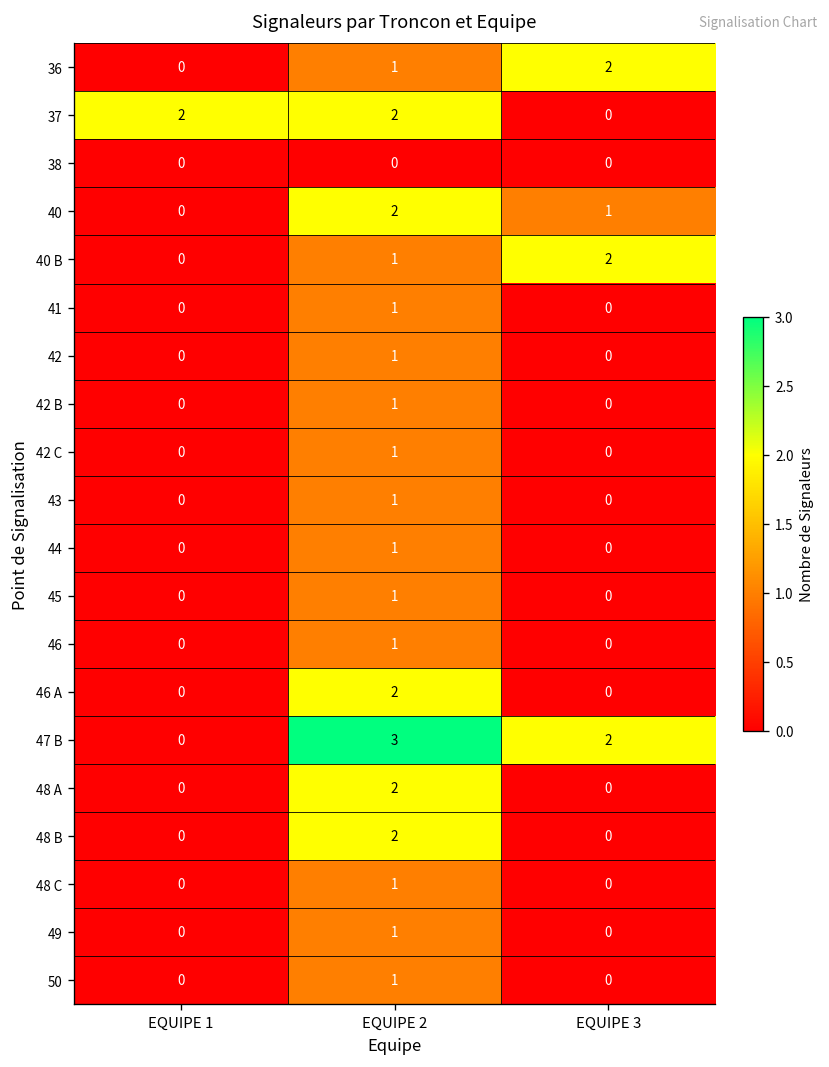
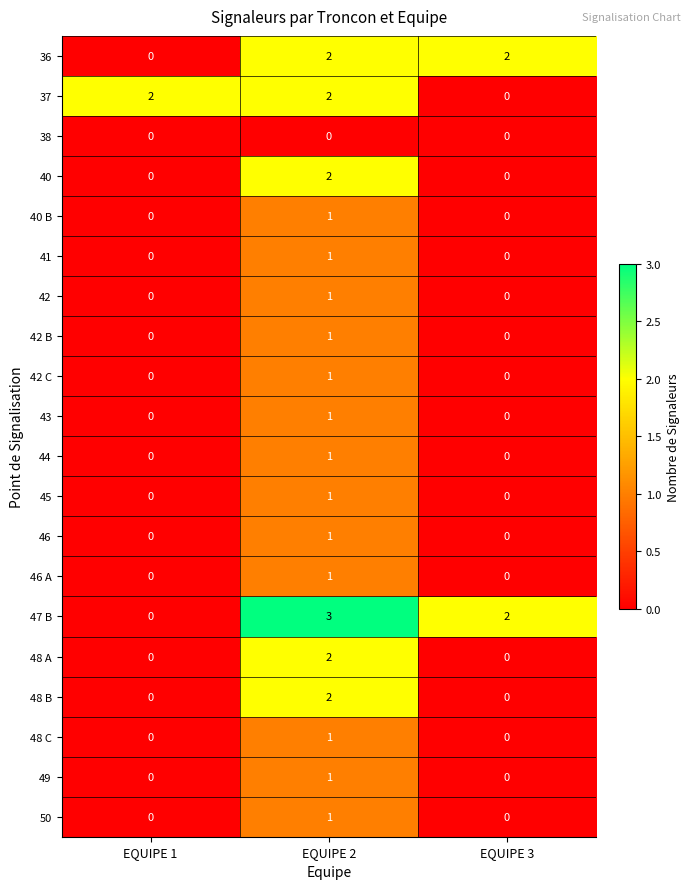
36, EQUIPE 2: 1 -> 2
40, EQUIPE 3: 1 -> 0
40 B, EQUIPE 3: 2 -> 0
46 A, EQUIPE 2: 2 -> 1
